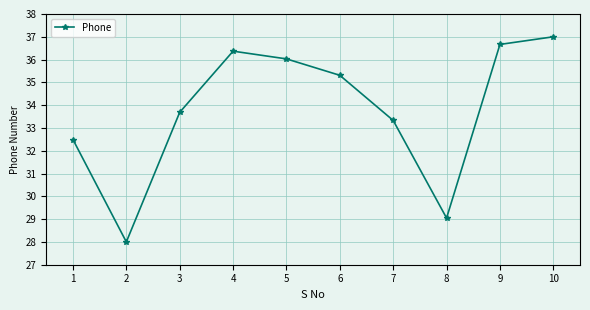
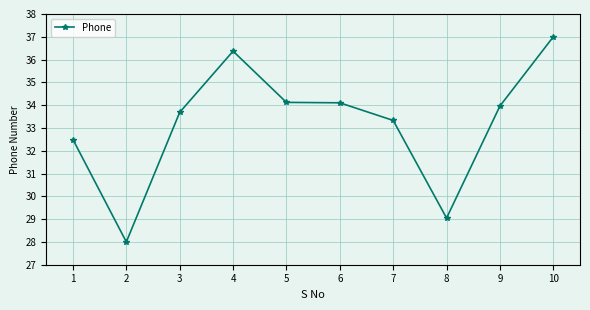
5: 36.0 -> 34.1
6: 35.3 -> 34.1
9: 36.7 -> 34.0
